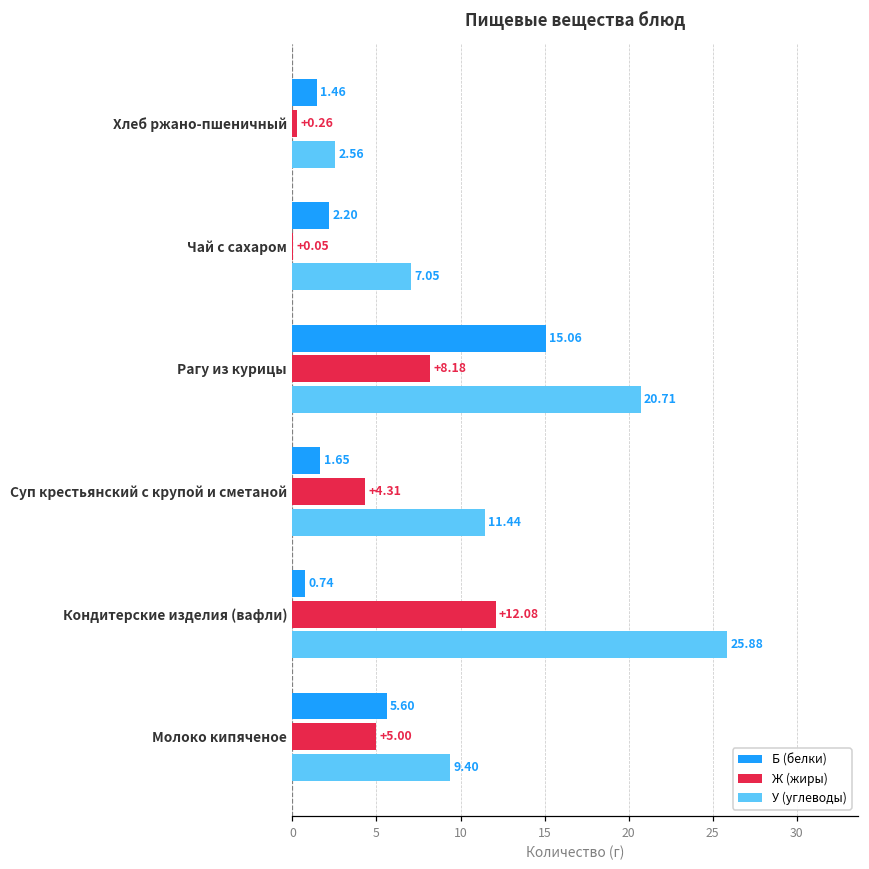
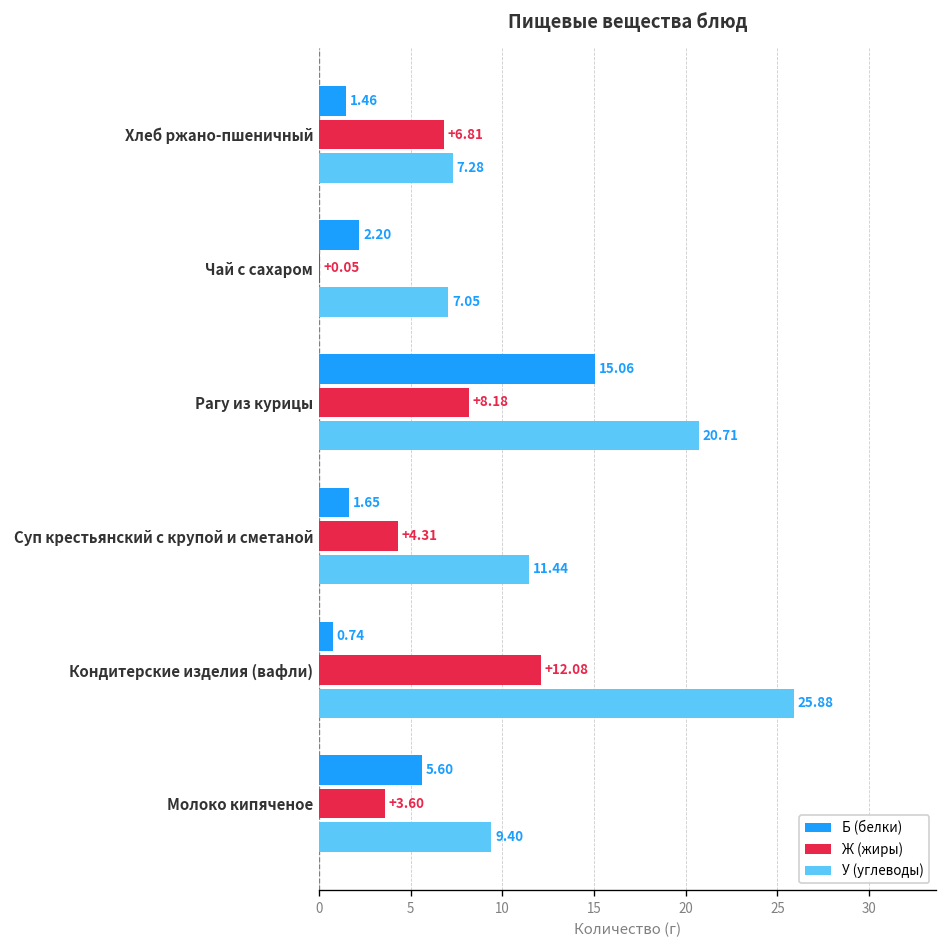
Ж (жиры), Хлеб ржано-пшеничный: +0.26 -> +6.81
У (углеводы), Хлеб ржано-пшеничный: 2.56 -> 7.28
Ж (жиры), Молоко кипяченое: +5.00 -> +3.60
